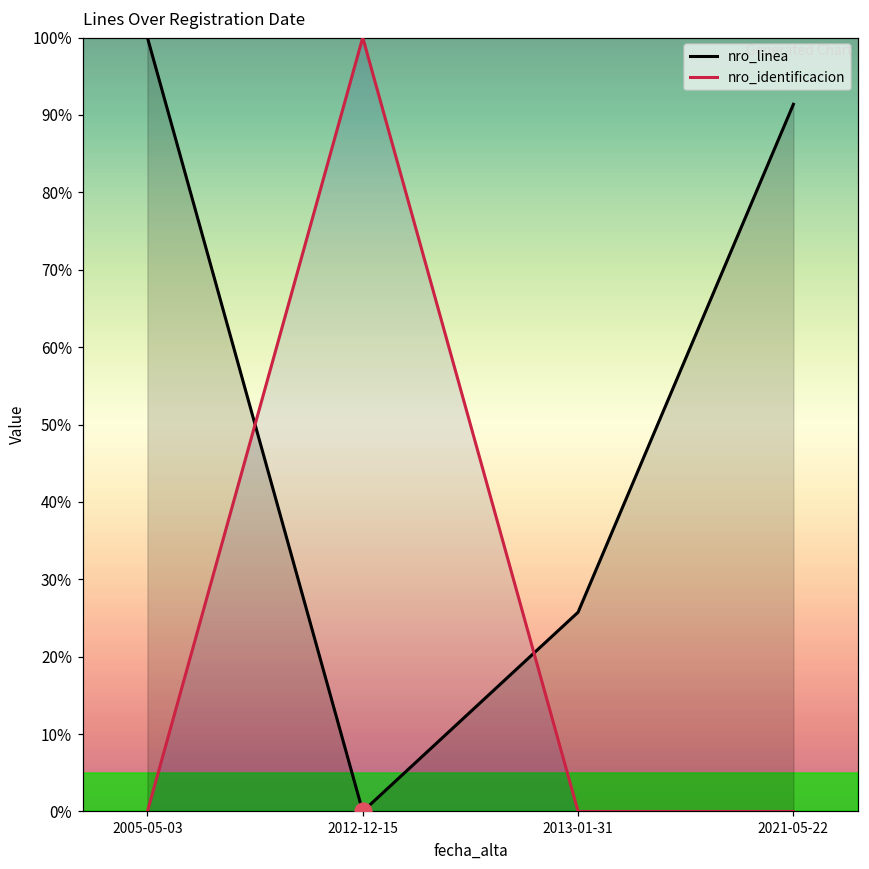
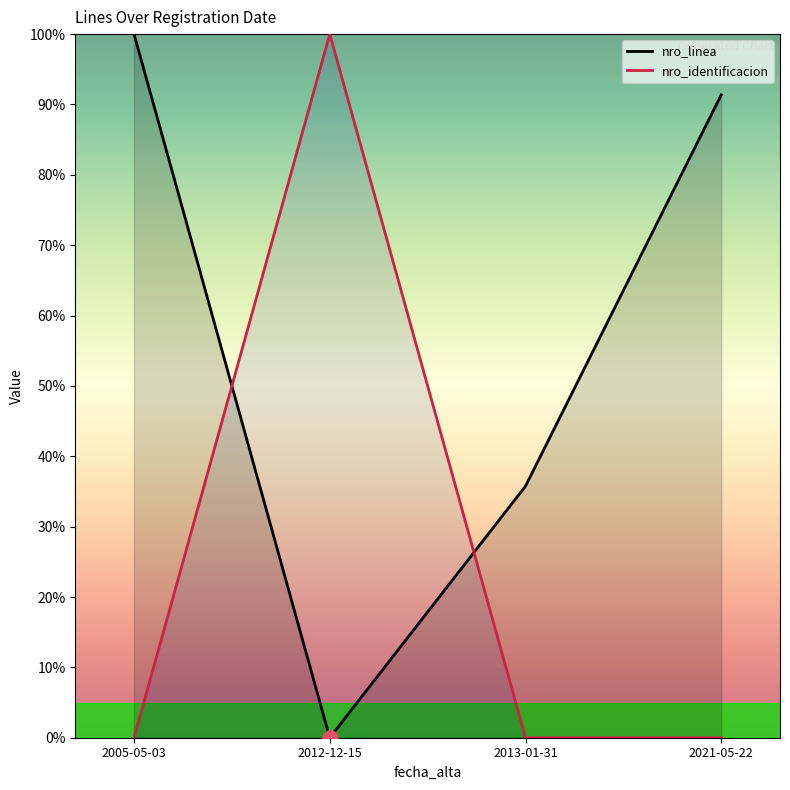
nro_linea, 2013-01-31: 26% -> 36%
